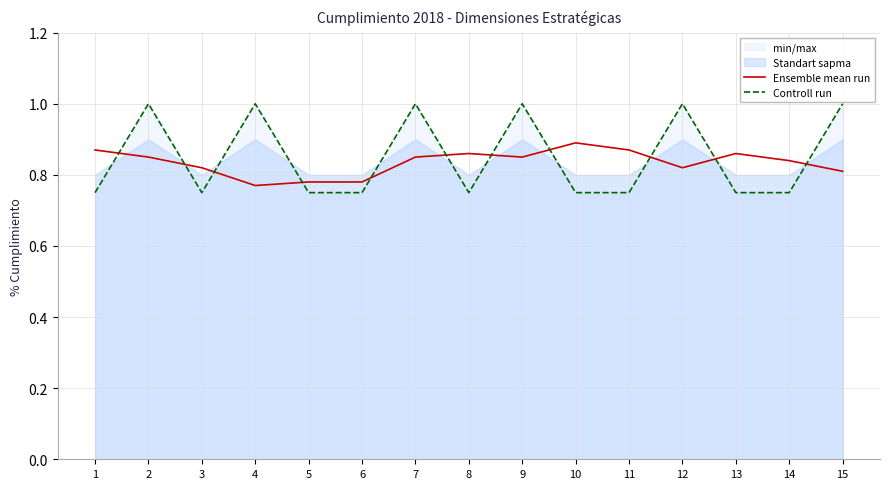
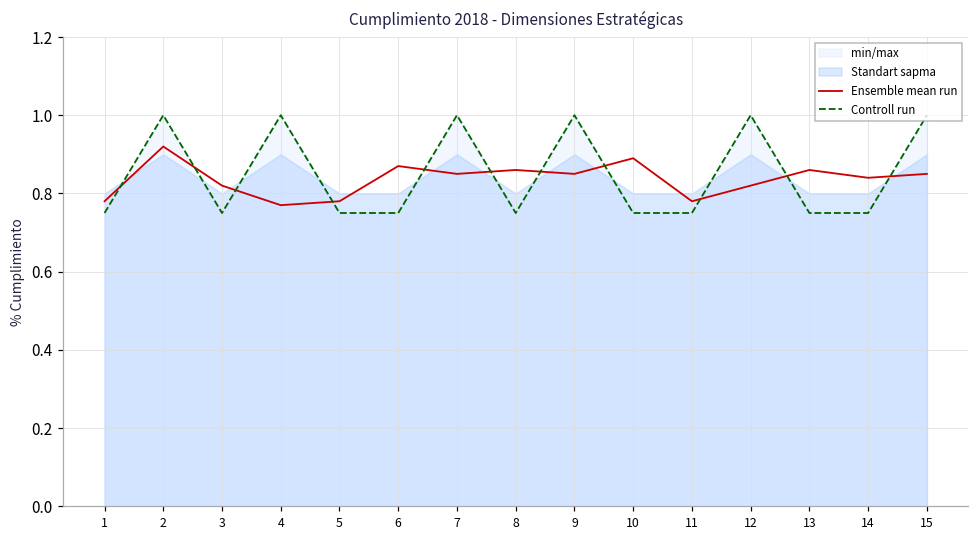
Ensemble mean run, 1: 0.87 -> 0.78
Ensemble mean run, 2: 0.85 -> 0.92
Ensemble mean run, 6: 0.78 -> 0.87
Ensemble mean run, 11: 0.87 -> 0.78
Ensemble mean run, 15: 0.81 -> 0.85
